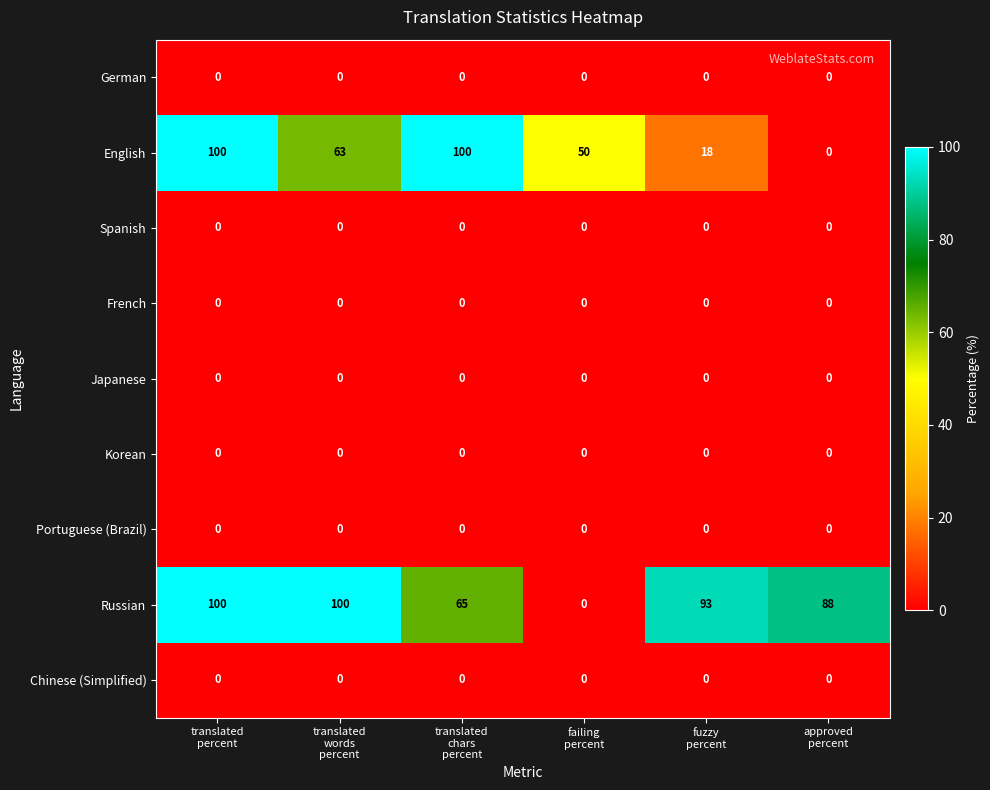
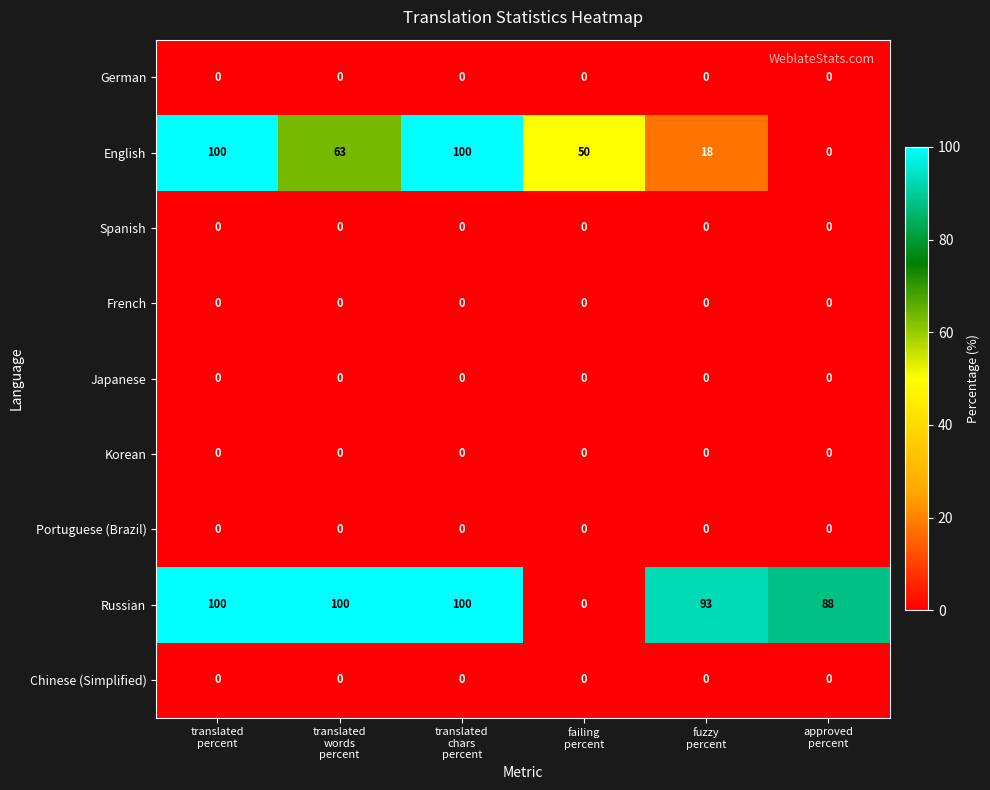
Russian, translated chars percent: 65 -> 100
